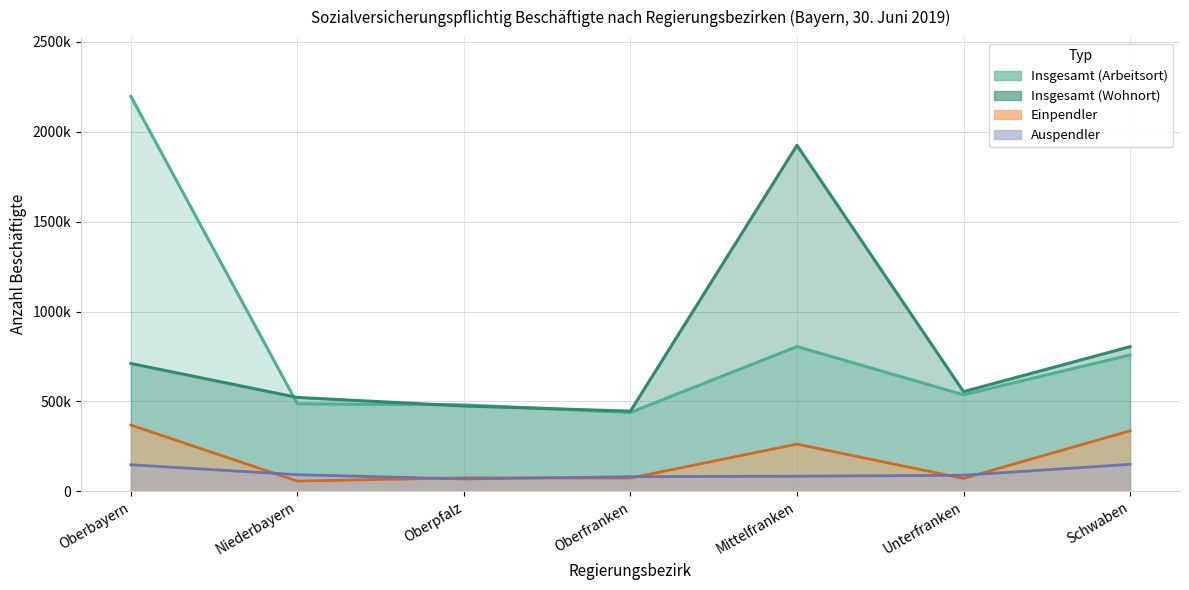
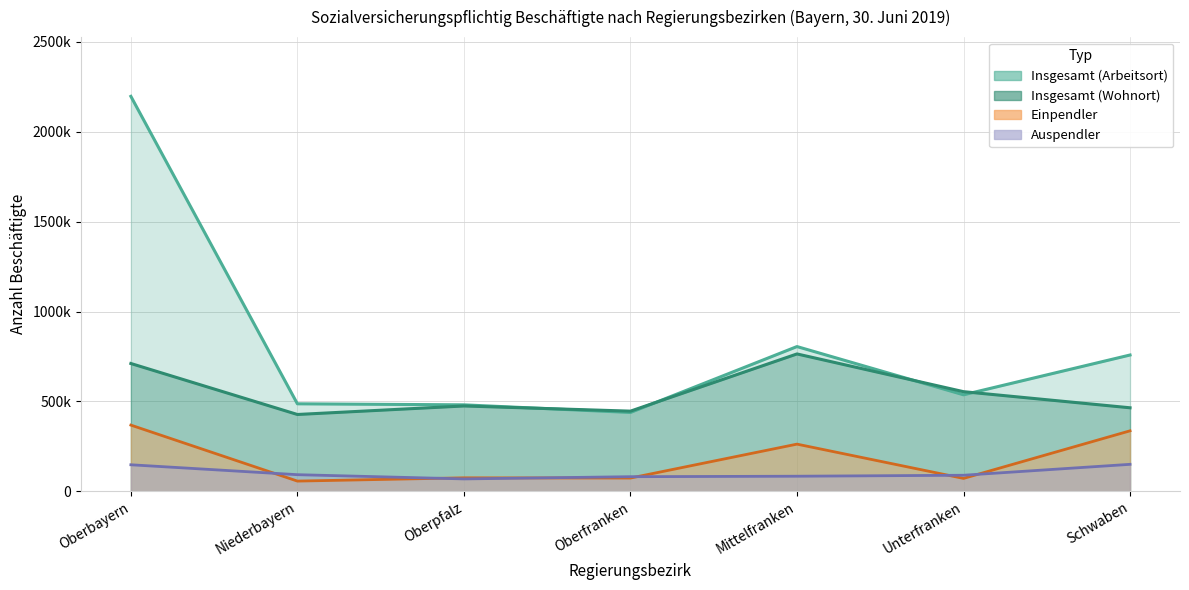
Insgesamt (Wohnort), Niederbayern: 520000 -> 430000
Insgesamt (Wohnort), Mittelfranken: 1930000 -> 760000
Insgesamt (Wohnort), Schwaben: 800000 -> 460000
